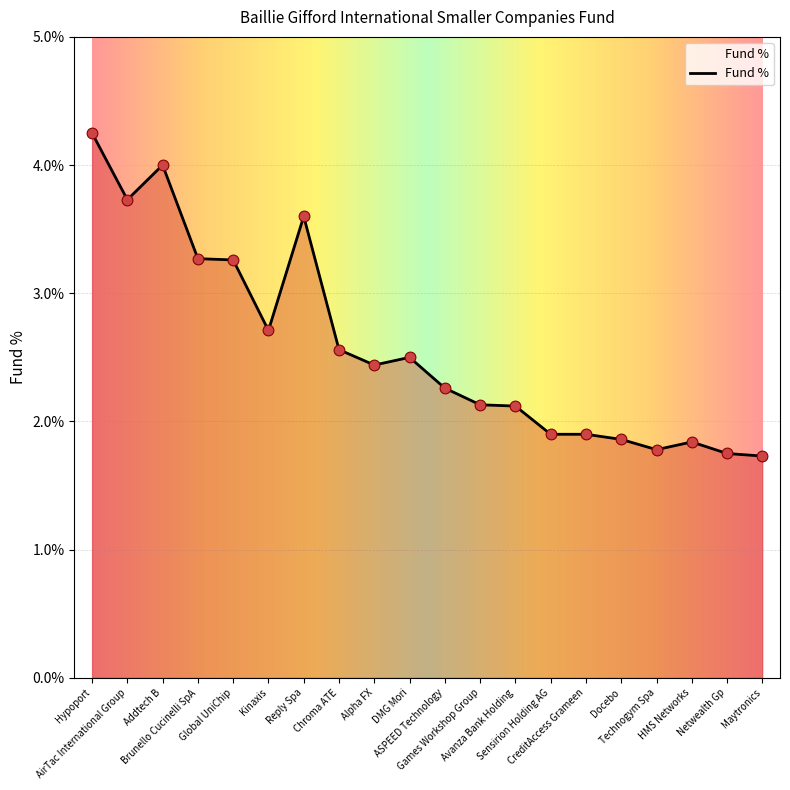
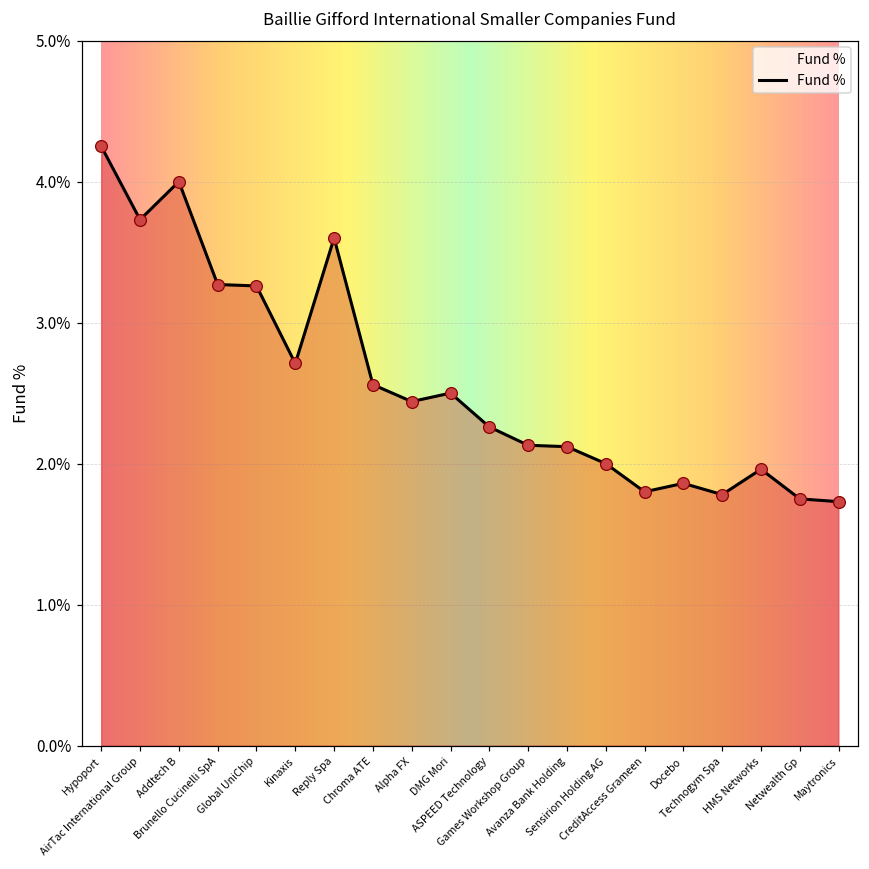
Sensirion Holding AG: 1.9% -> 2.0%
CreditAccess Grameen: 1.9% -> 1.8%
HMS Networks: 1.84% -> 1.96%
